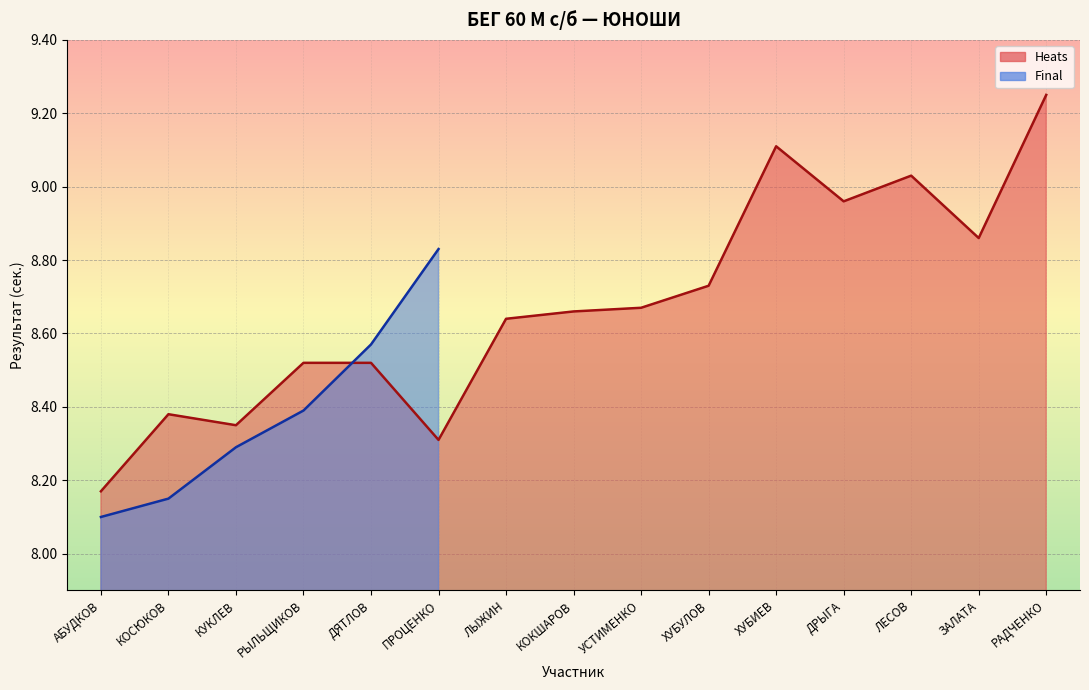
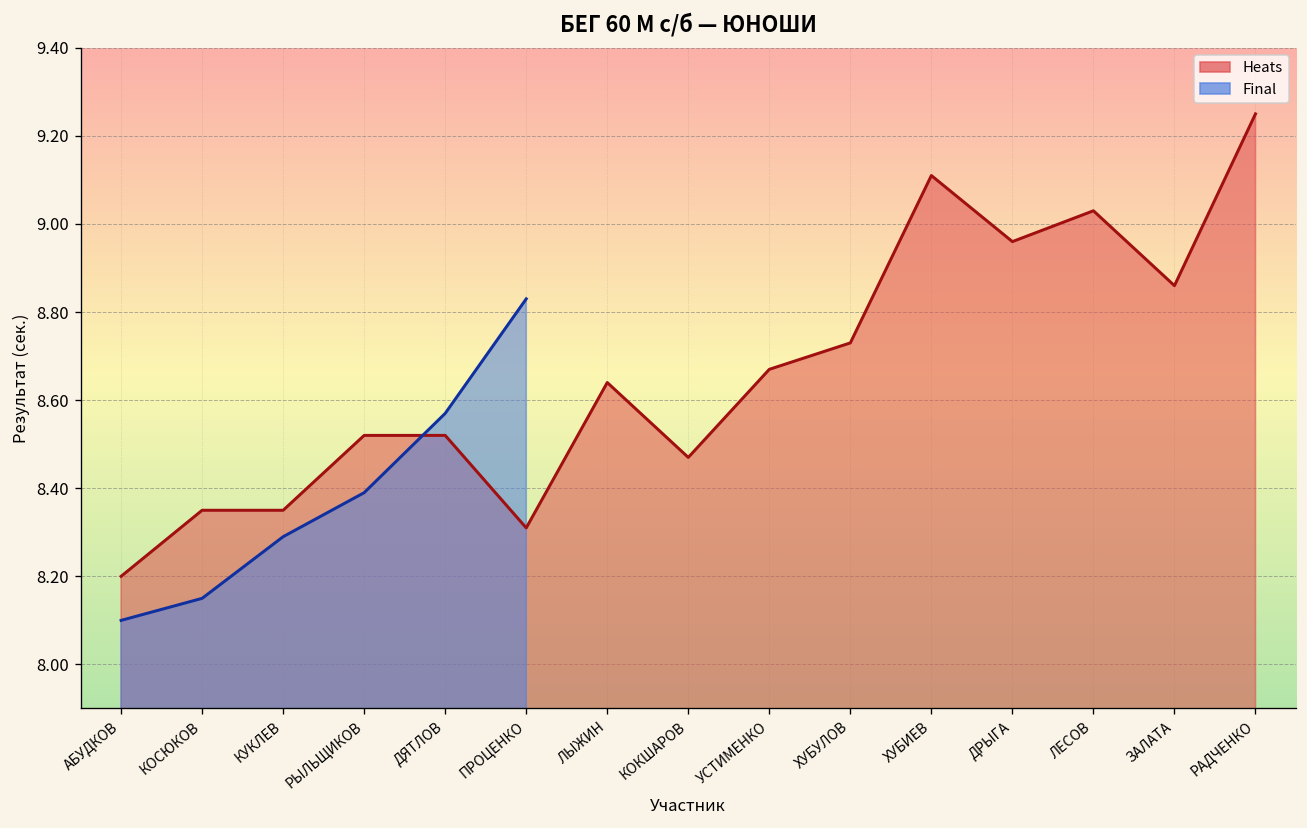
Heats, АБУДКОВ: 8.17 -> 8.20
Heats, КОСЮКОВ: 8.38 -> 8.35
Heats, КОКШАРОВ: 8.66 -> 8.47
